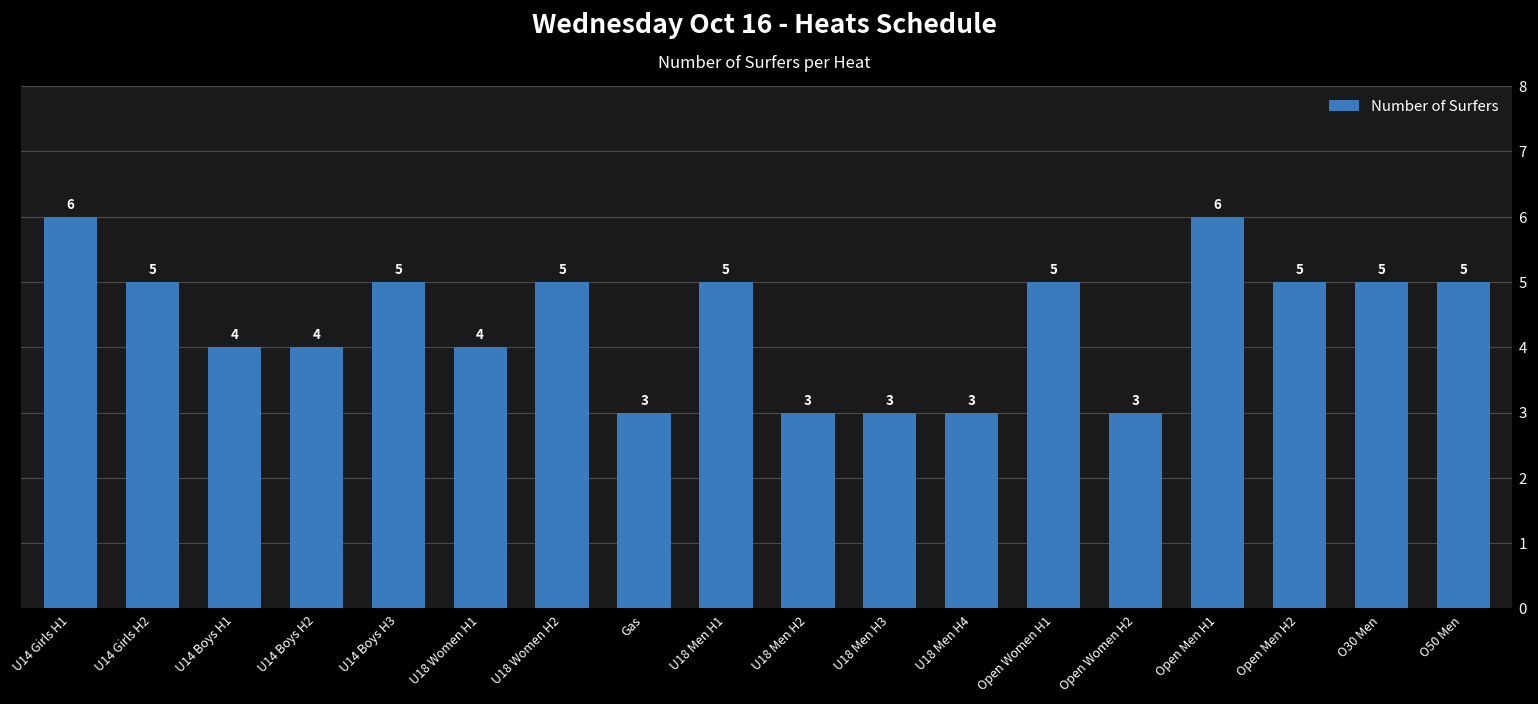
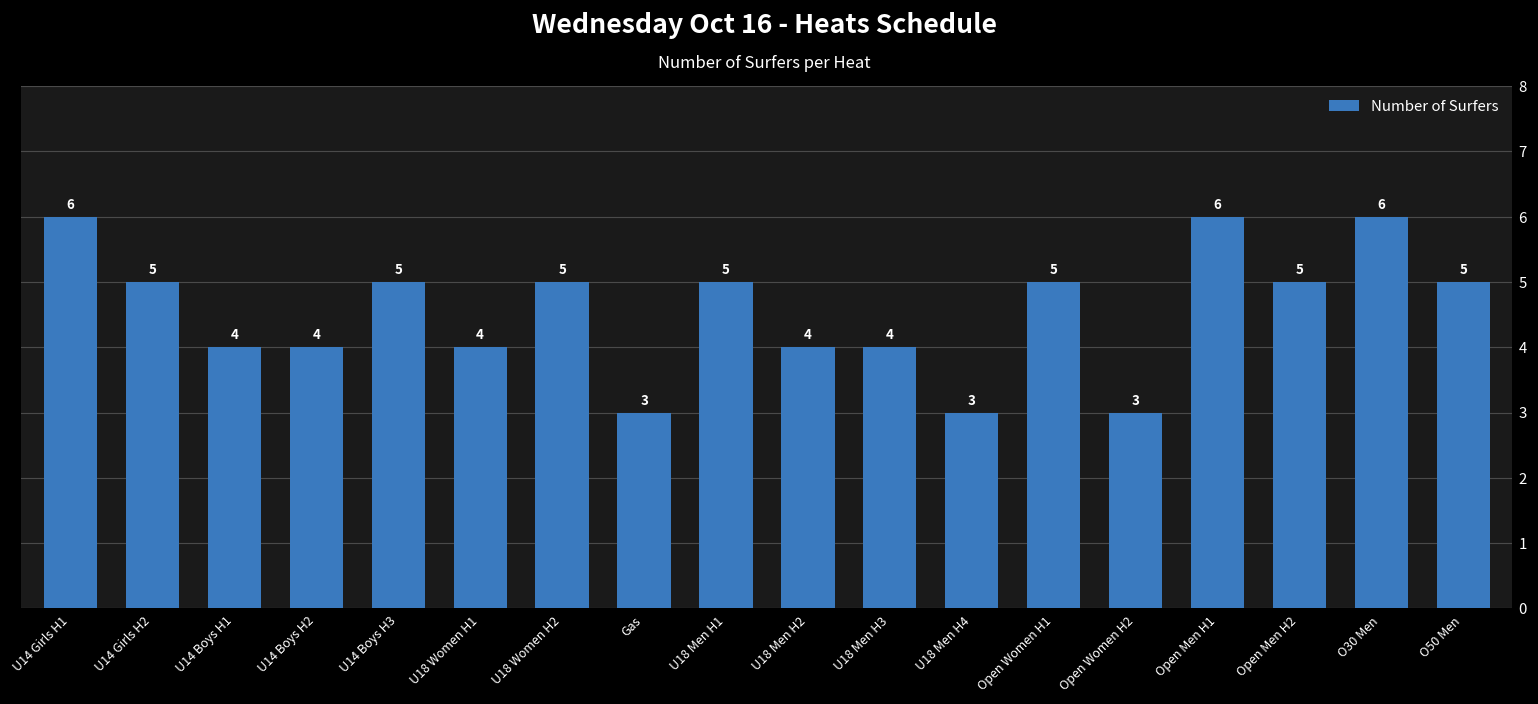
U18 Men H2: 3 -> 4
U18 Men H3: 3 -> 4
O30 Men: 5 -> 6
